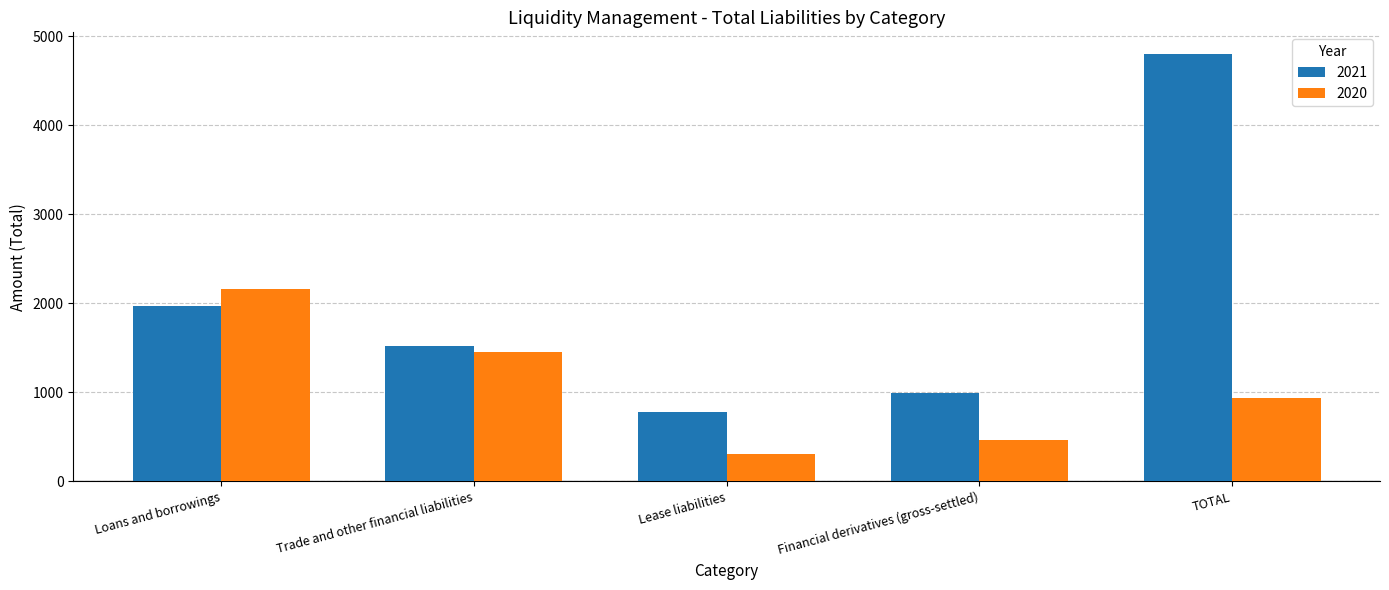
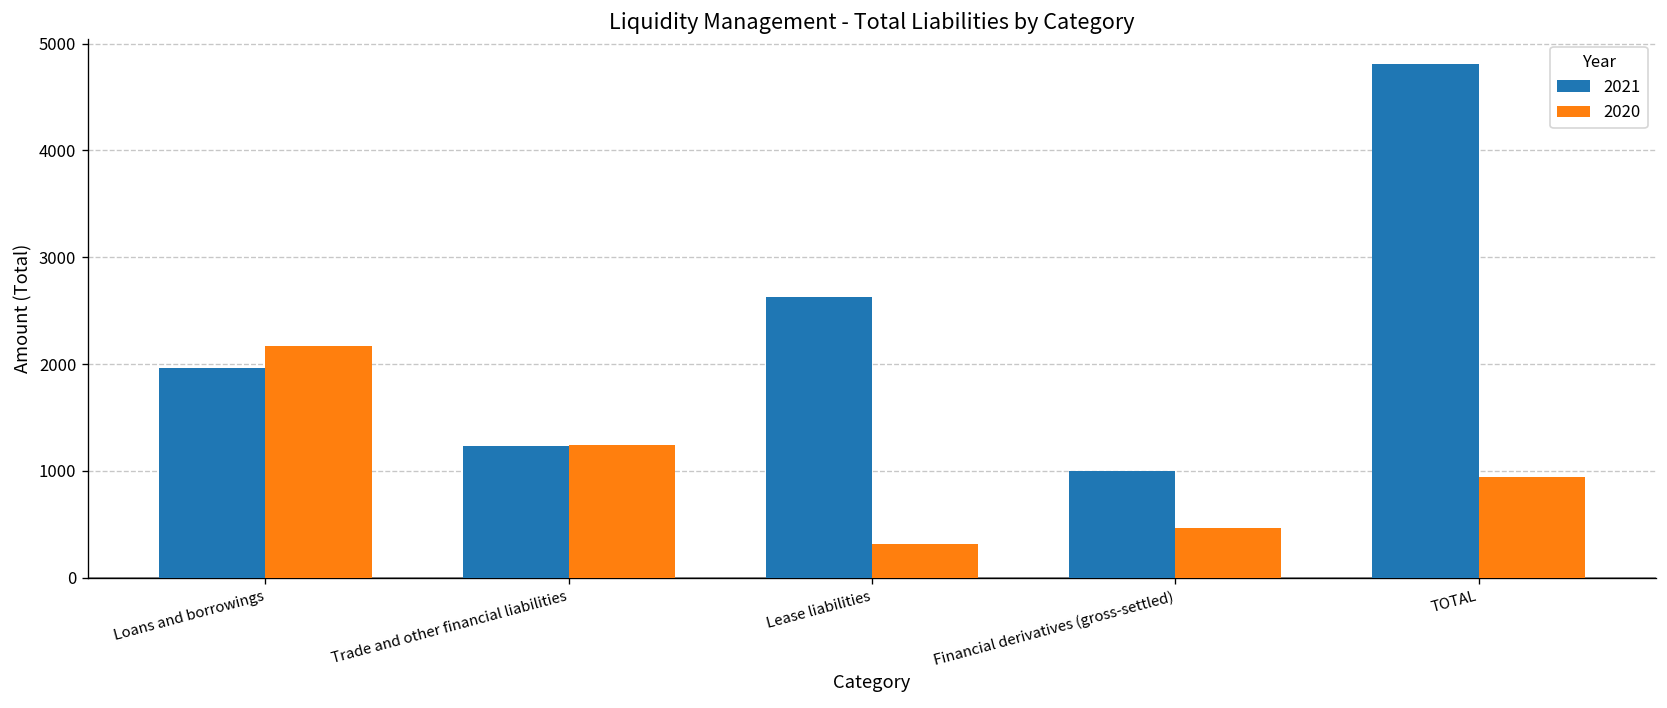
2021, Trade and other financial liabilities: 1500 -> 1200
2020, Trade and other financial liabilities: 1500 -> 1200
2021, Lease liabilities: 800 -> 2600
